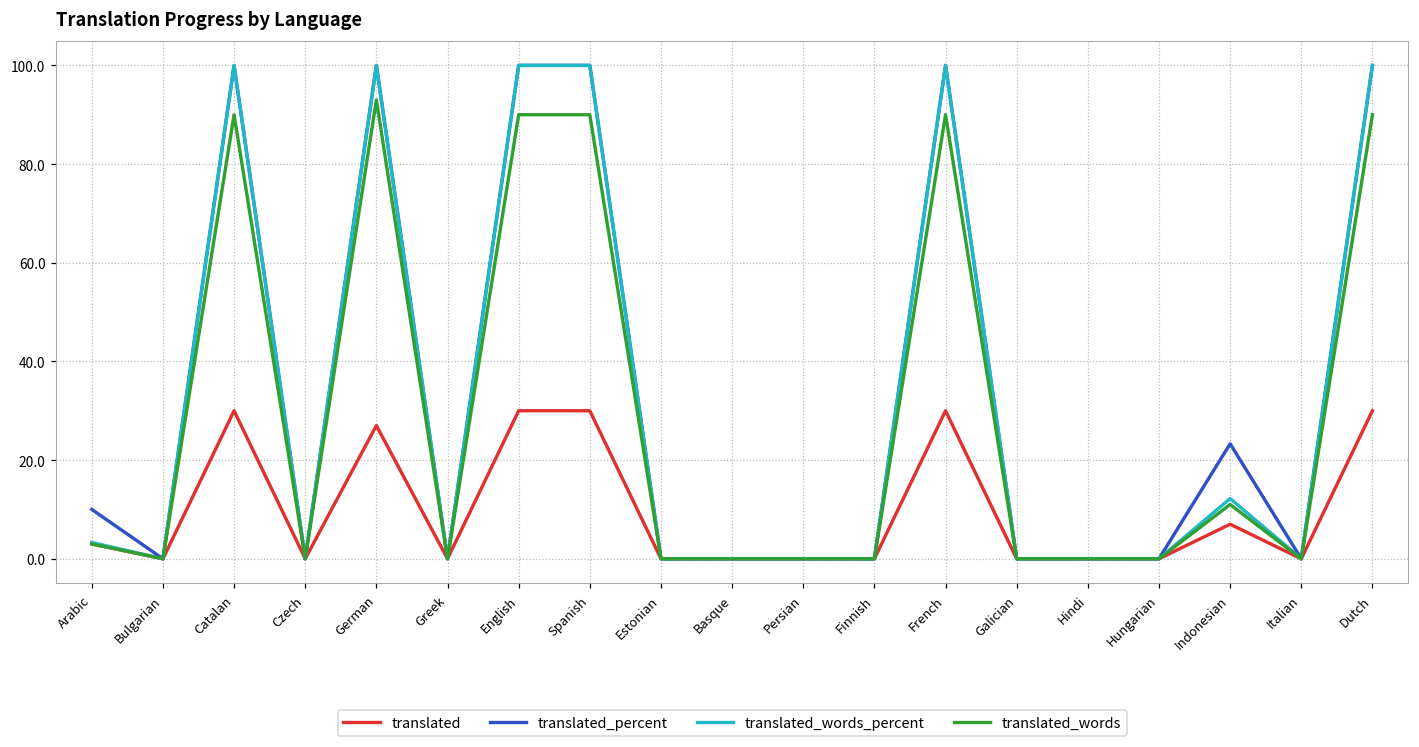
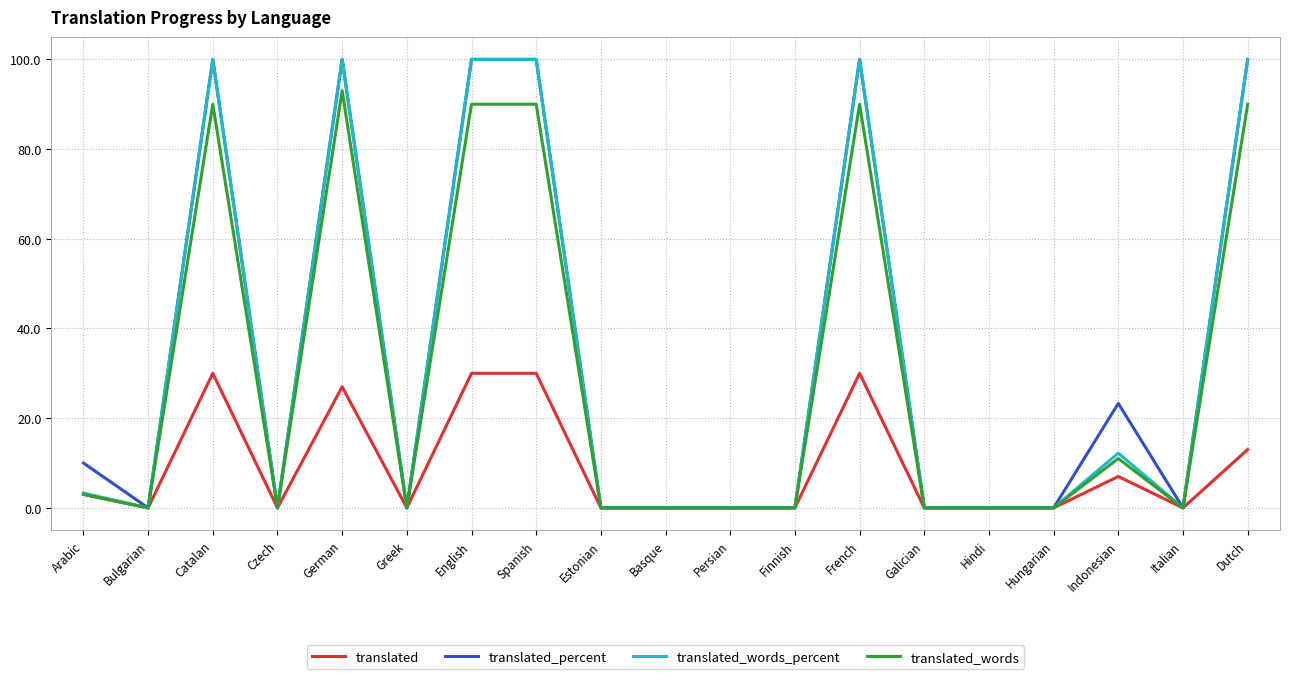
translated, Dutch: 30 -> 13
